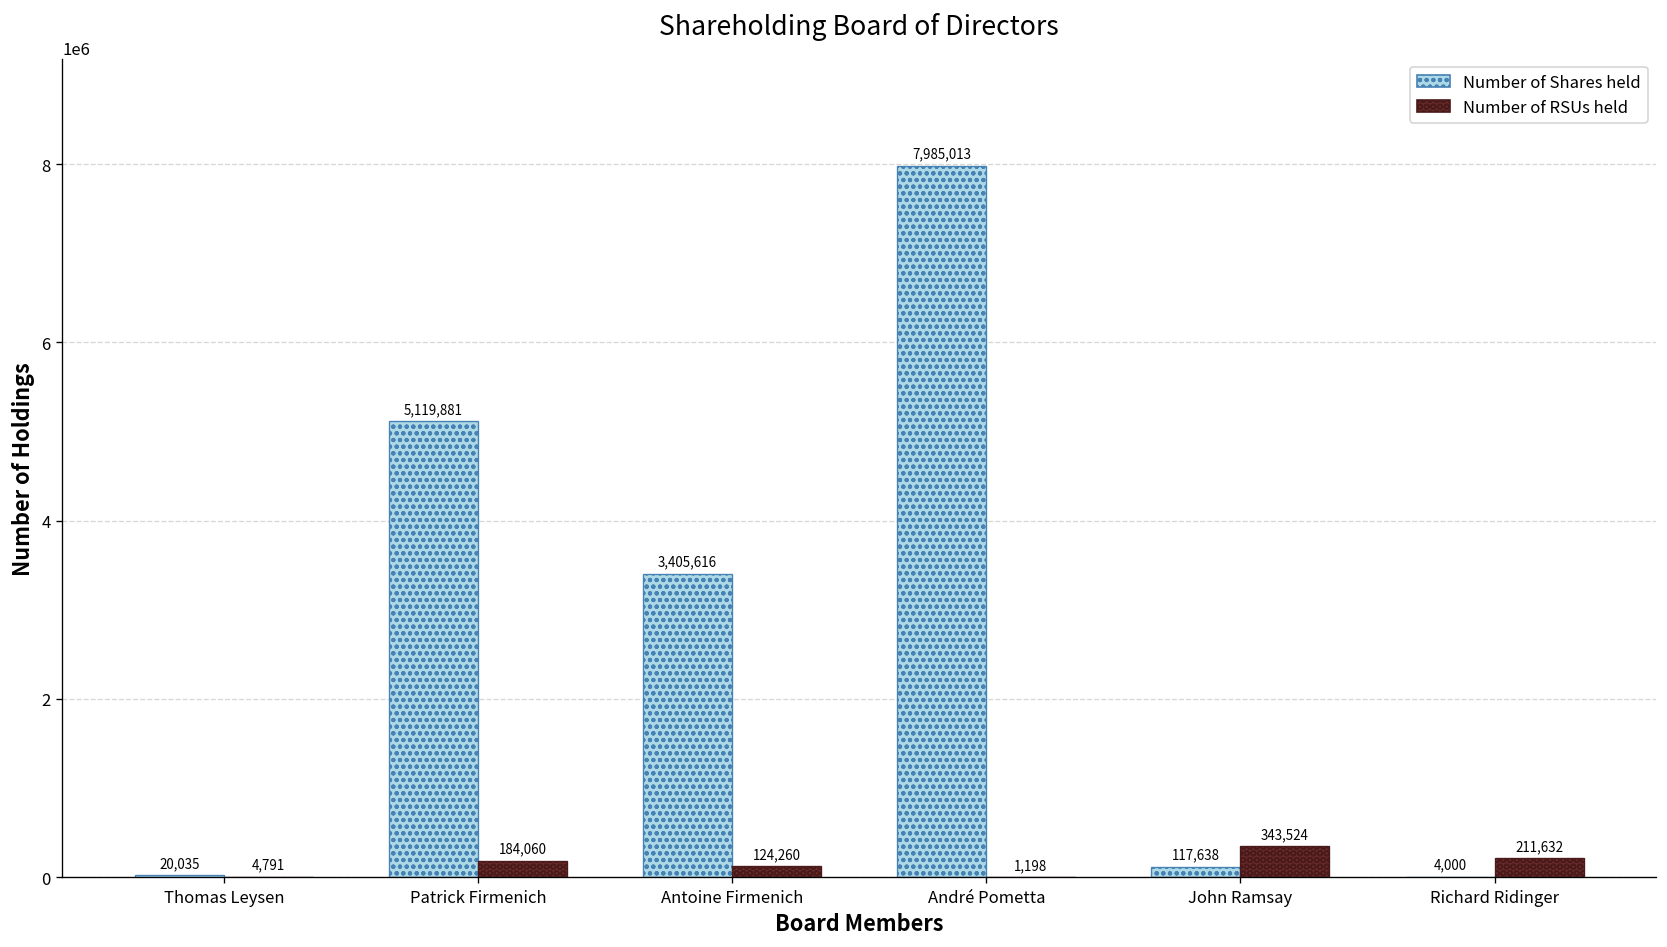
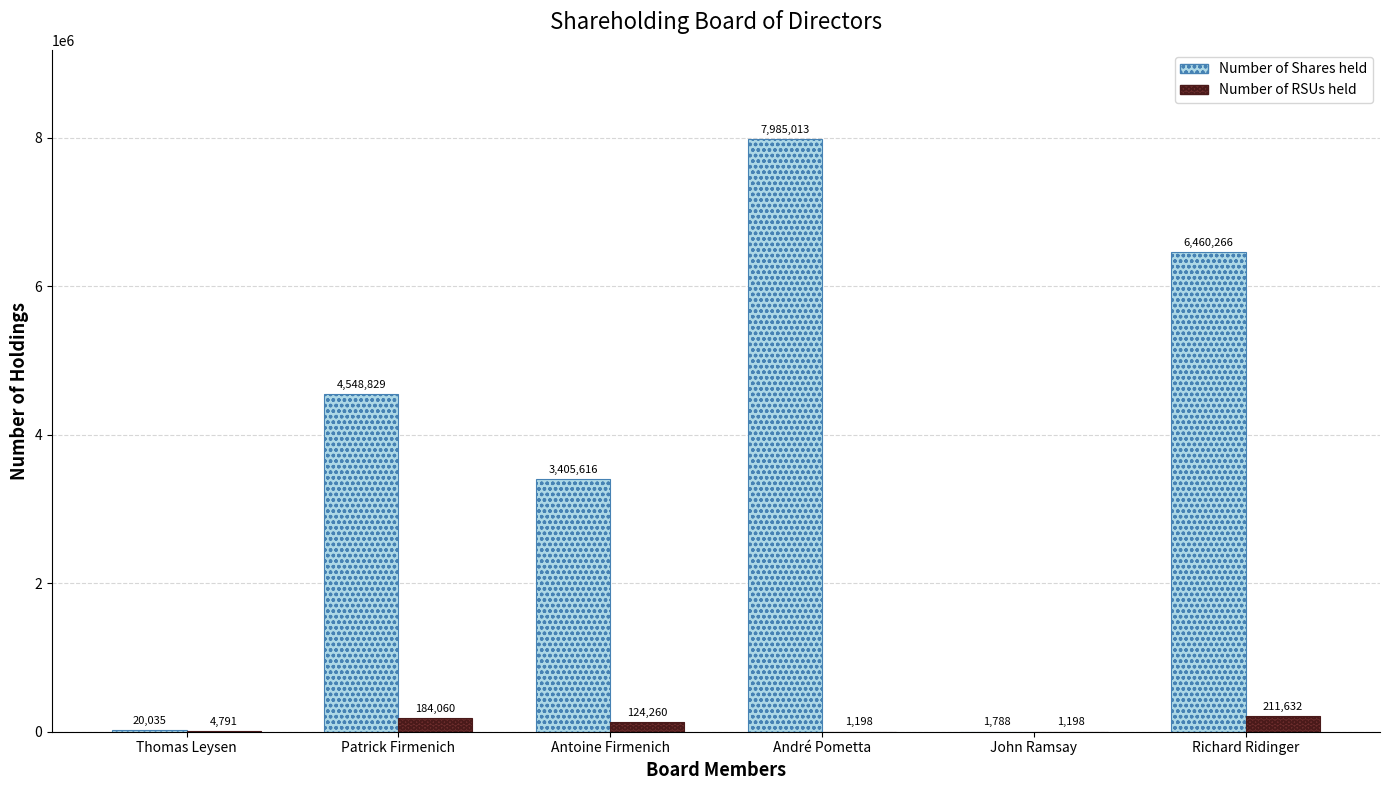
Number of Shares held, Patrick Firmenich: 5,119,881 -> 4,548,829
Number of Shares held, John Ramsay: 117,638 -> 1,788
Number of RSUs held, John Ramsay: 343,524 -> 1,198
Number of Shares held, Richard Ridinger: 4,000 -> 6,460,266
